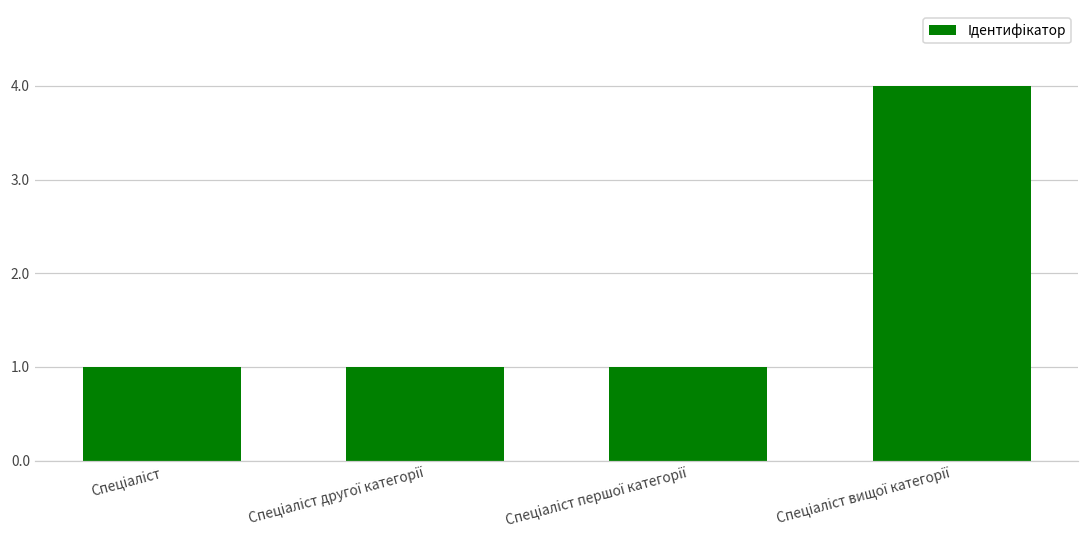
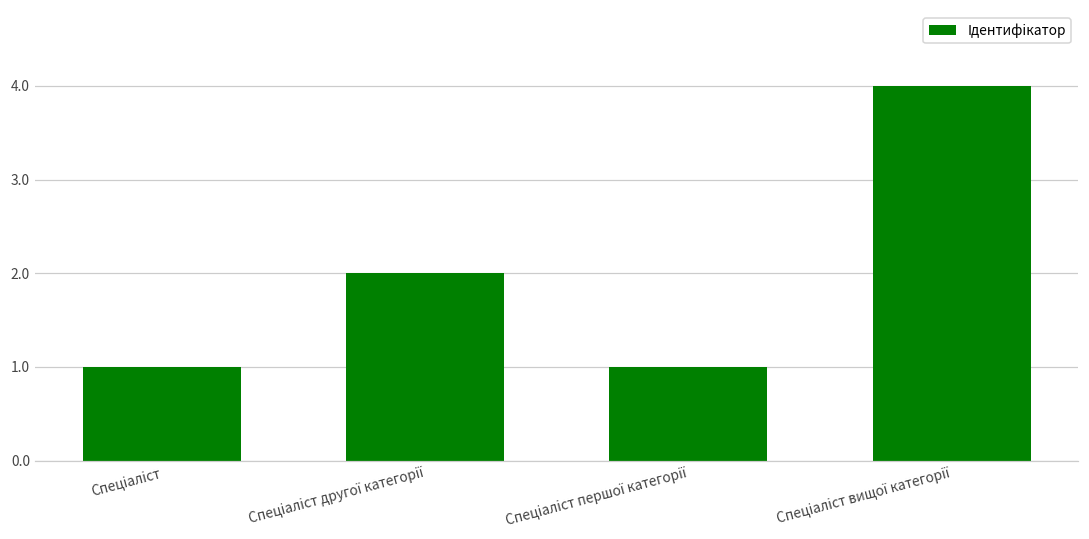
Спеціаліст другої категорії: 1 -> 2
